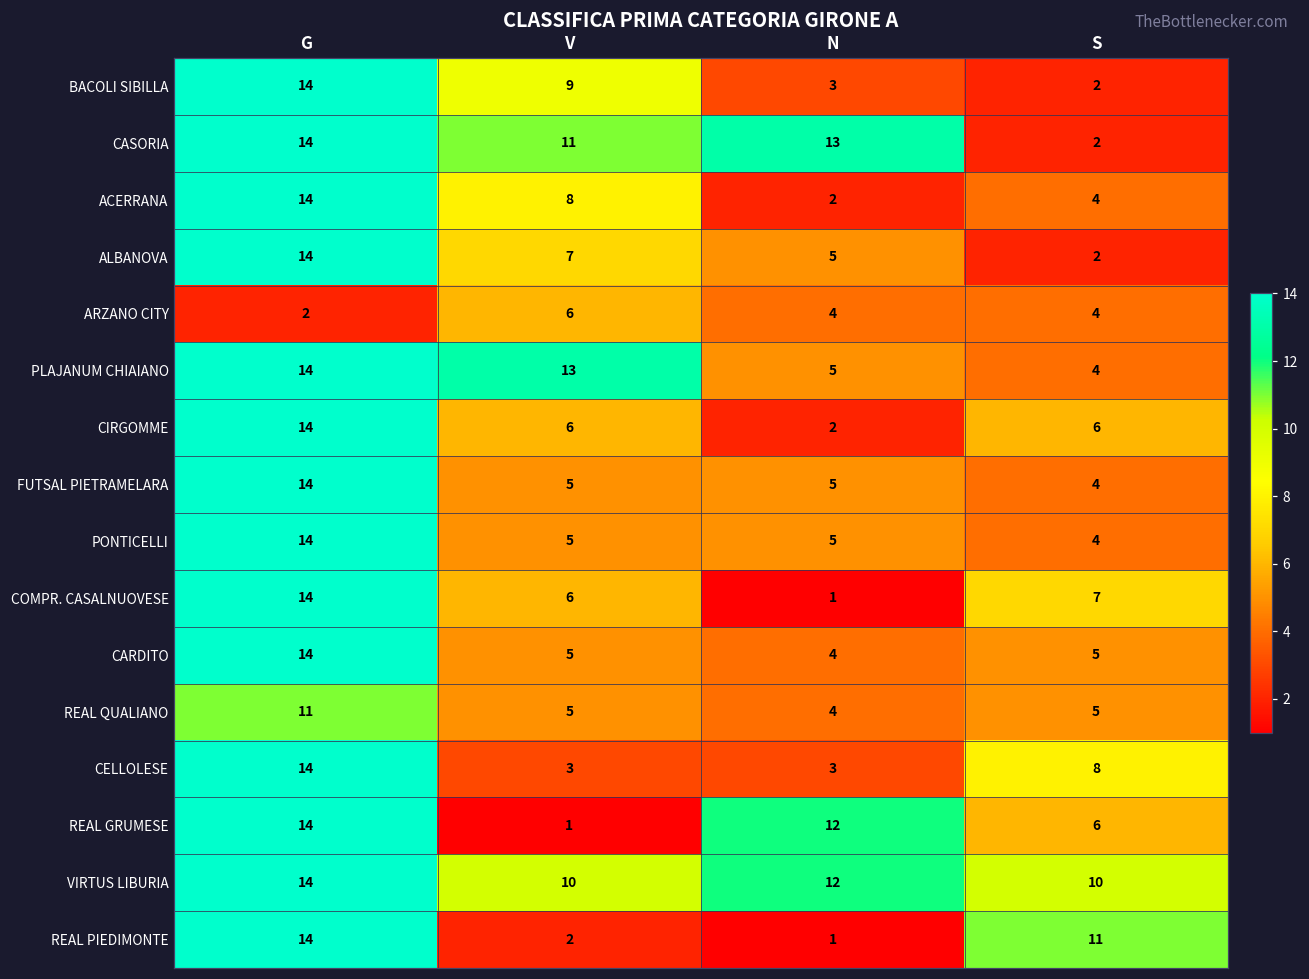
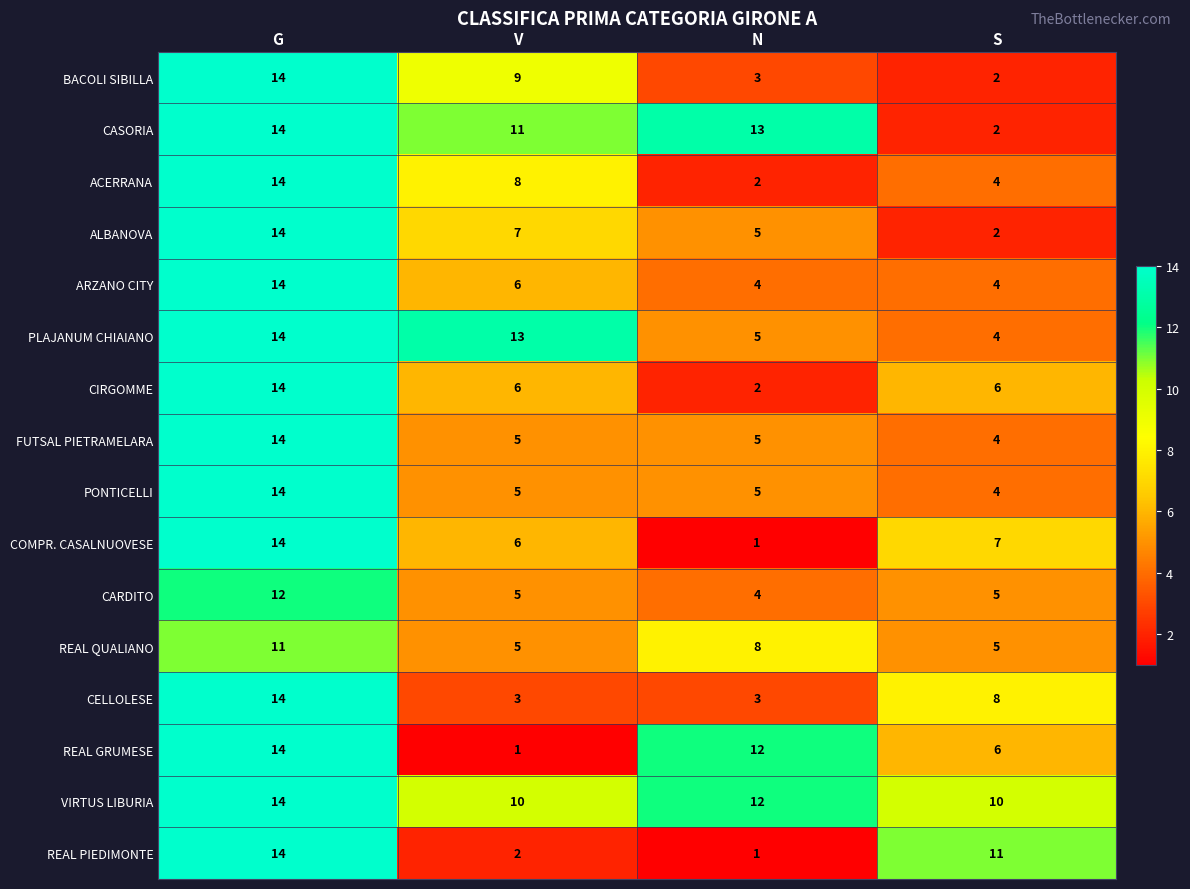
ARZANO CITY, G: 2 -> 14
CARDITO, G: 14 -> 12
REAL QUALIANO, N: 4 -> 8
